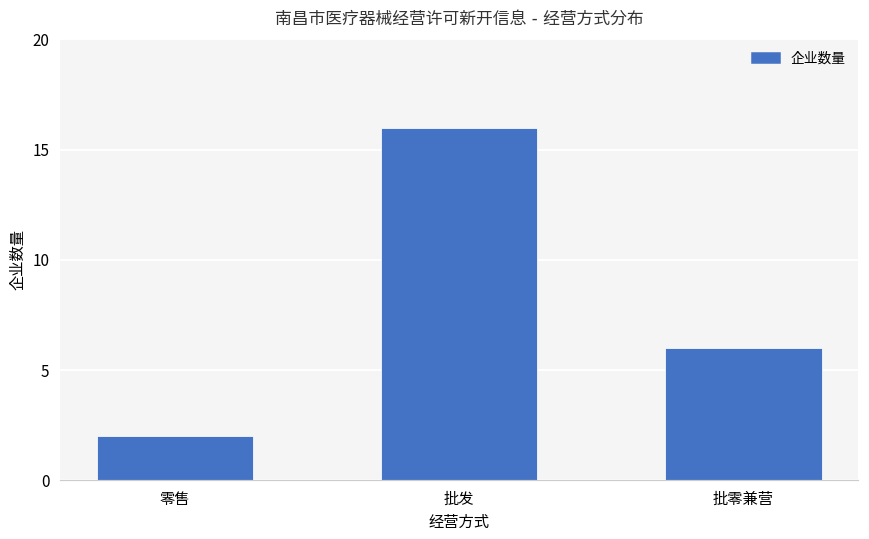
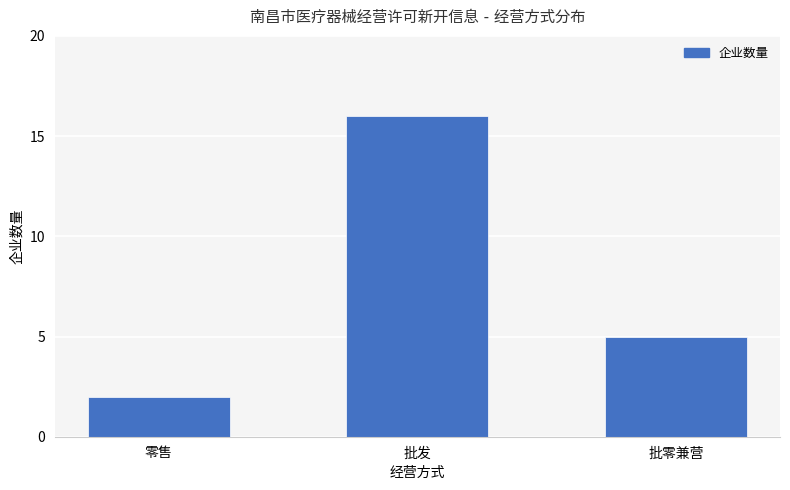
批零兼营: 6 -> 5
